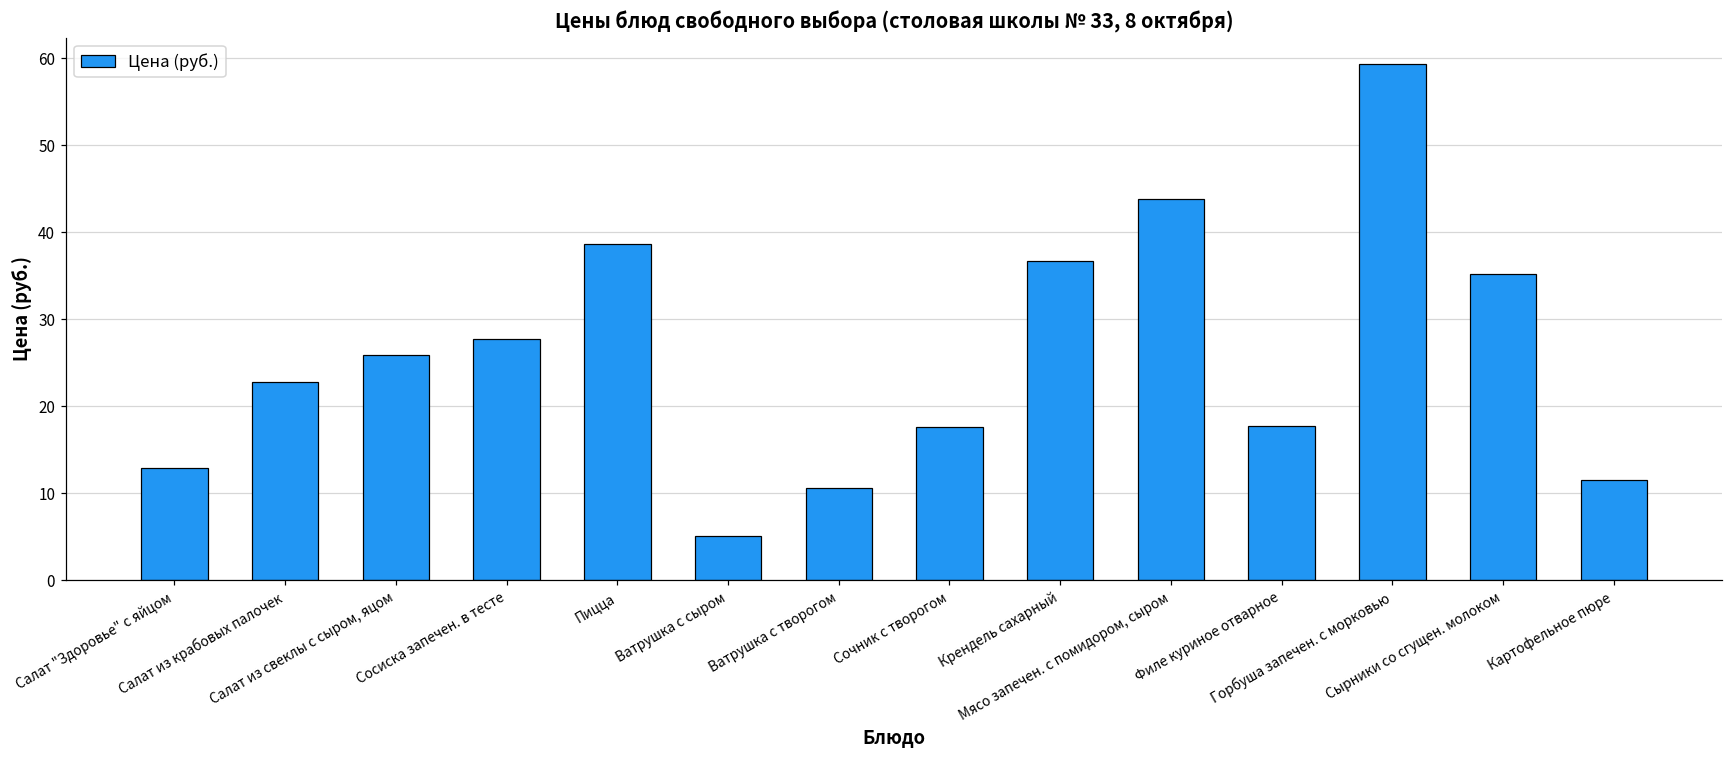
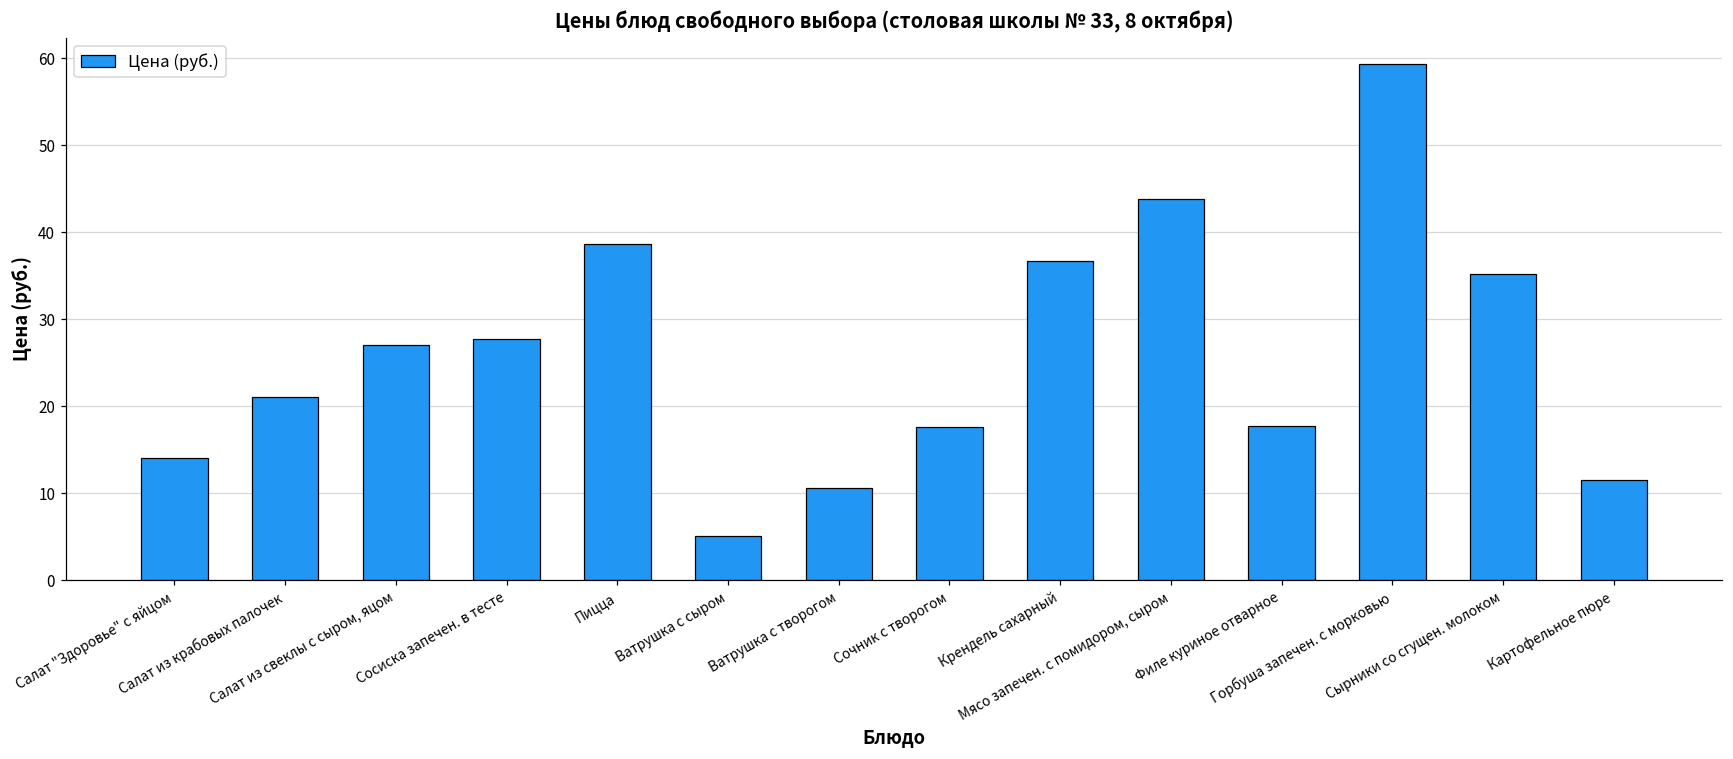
Салат "Здоровье" с яйцом: 13 -> 14
Салат из крабовых палочек: 23 -> 21
Салат из свеклы с сыром, яцом: 26 -> 27
